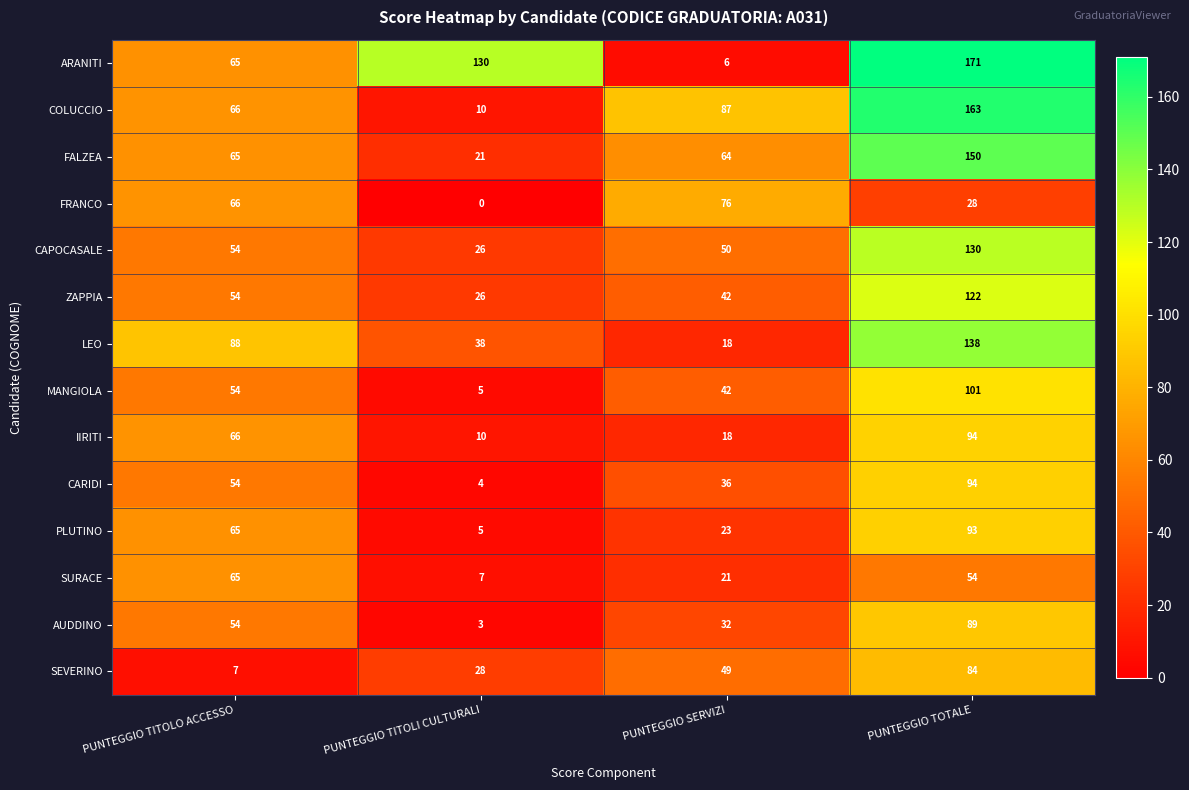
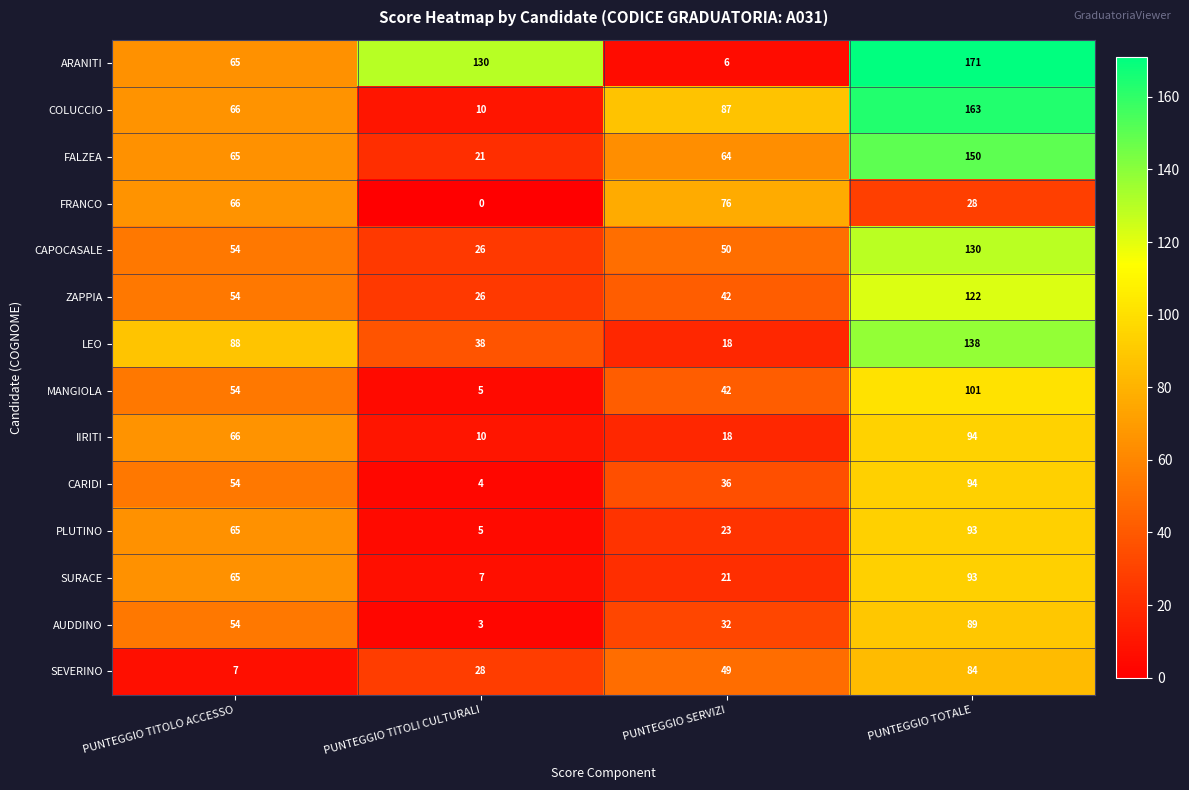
SURACE, PUNTEGGIO TOTALE: 54 -> 93
